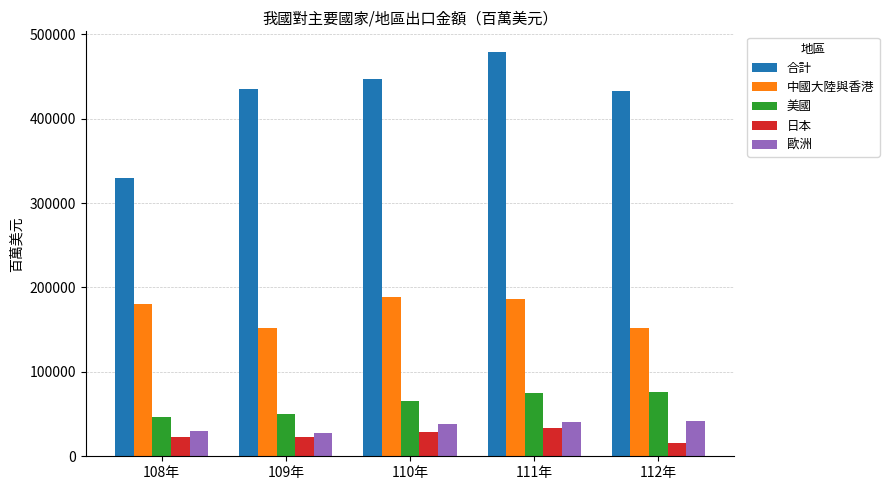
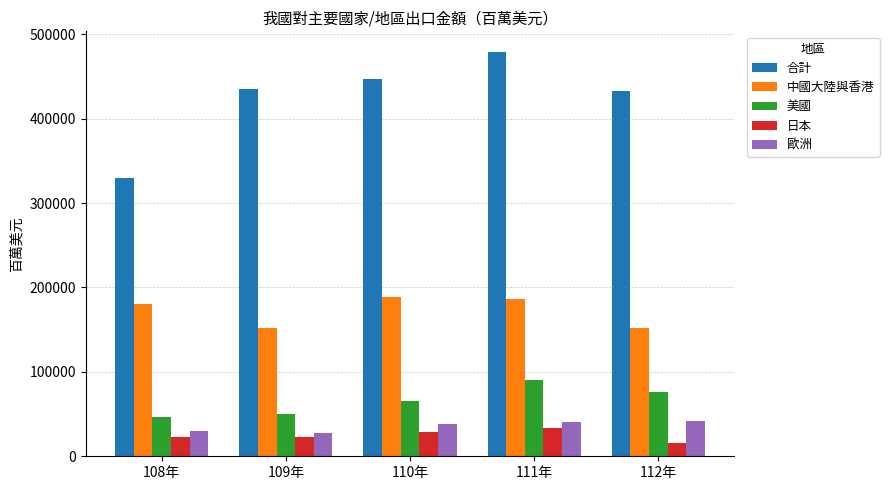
美國, 111年: 80000 -> 90000
